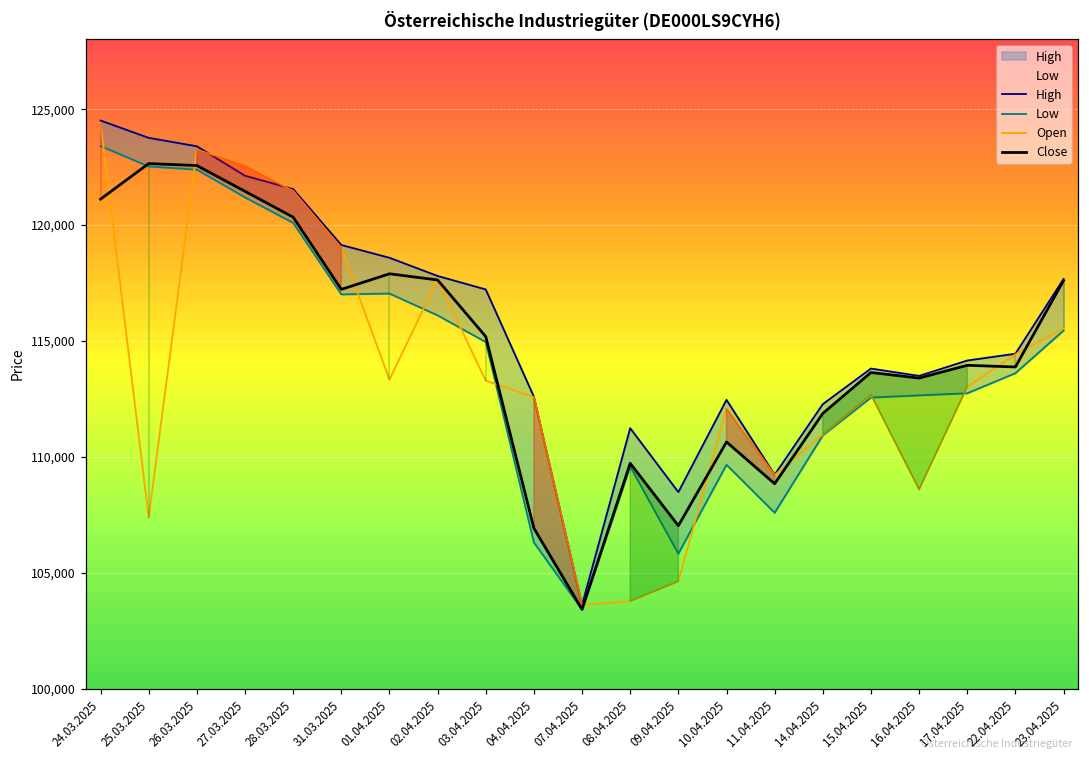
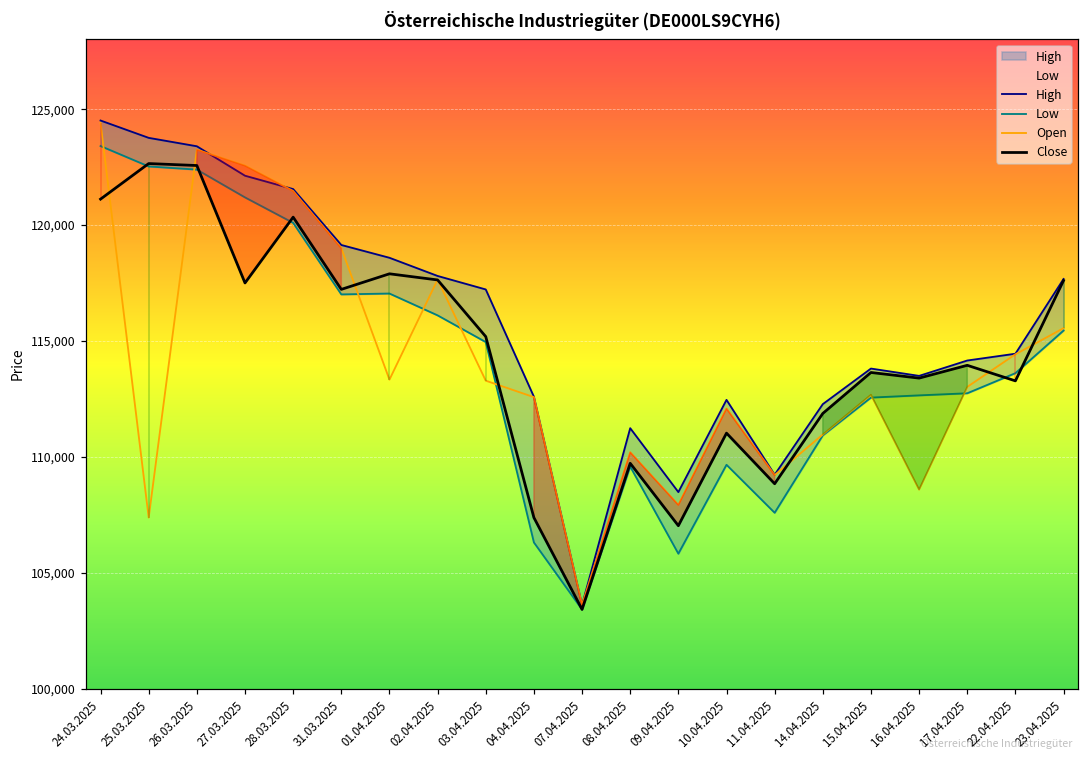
Close, 27.03.2025: 121,500 -> 117,500
Close, 04.04.2025: 106,900 -> 107,400
Open, 08.04.2025: 103,800 -> 110,200
Open, 09.04.2025: 104,600 -> 107,900
Close, 10.04.2025: 110,600 -> 111,000
Close, 22.04.2025: 113,900 -> 113,300
